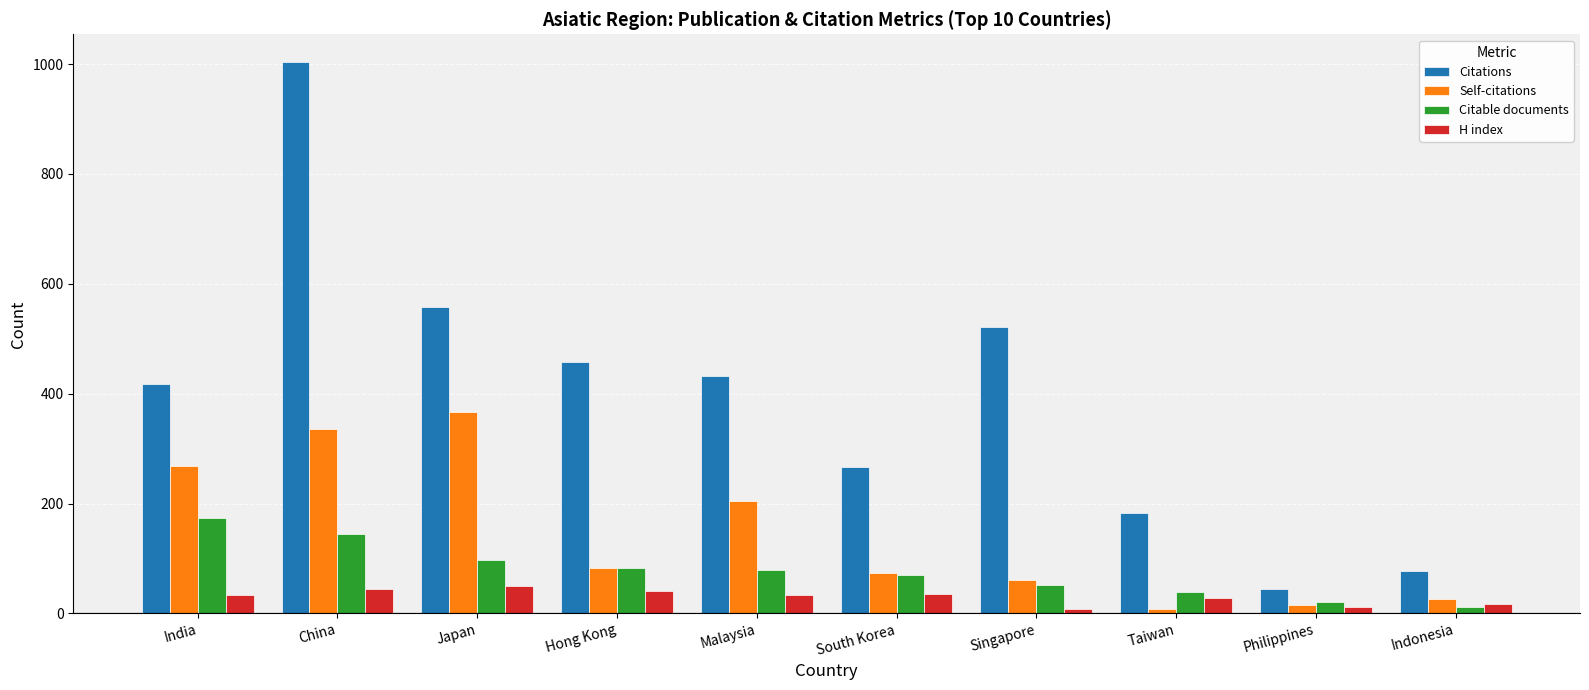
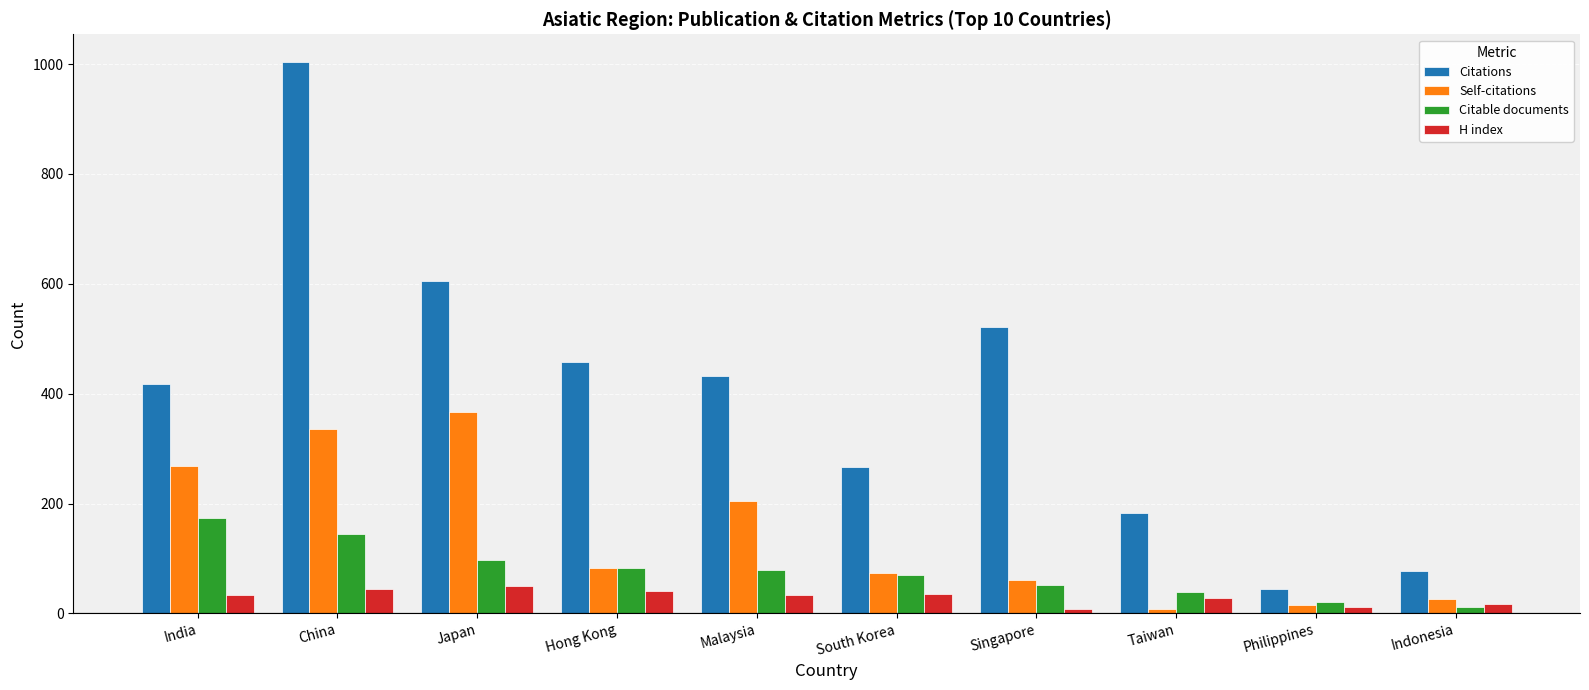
Citations, Japan: 560 -> 610
